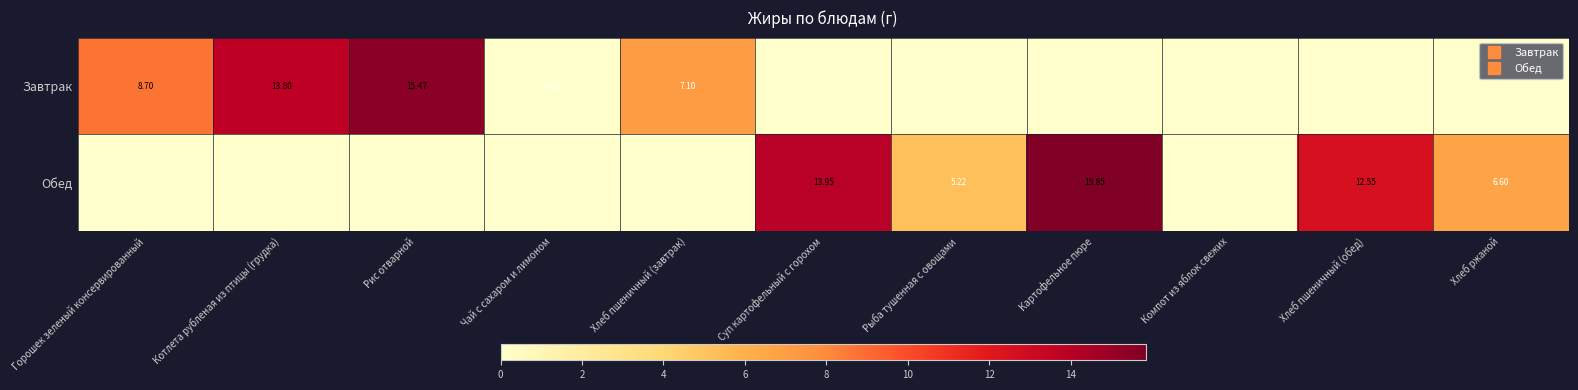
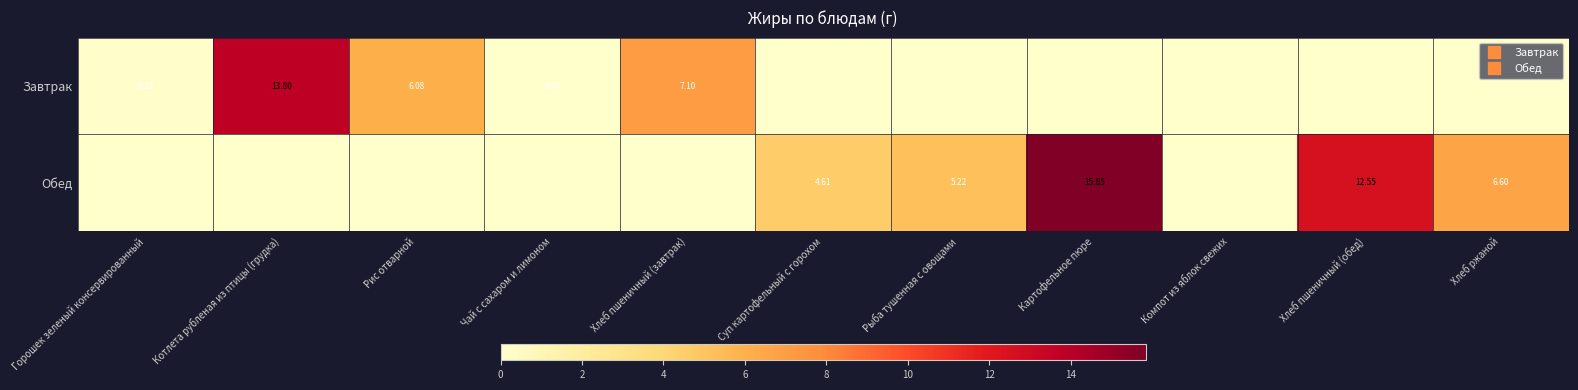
Завтрак, Горошек зеленый консервированный: 8.70 -> 0.10
Завтрак, Рис отварной: 15.47 -> 6.08
Обед, Суп картофельный с горохом: 13.95 -> 4.61
